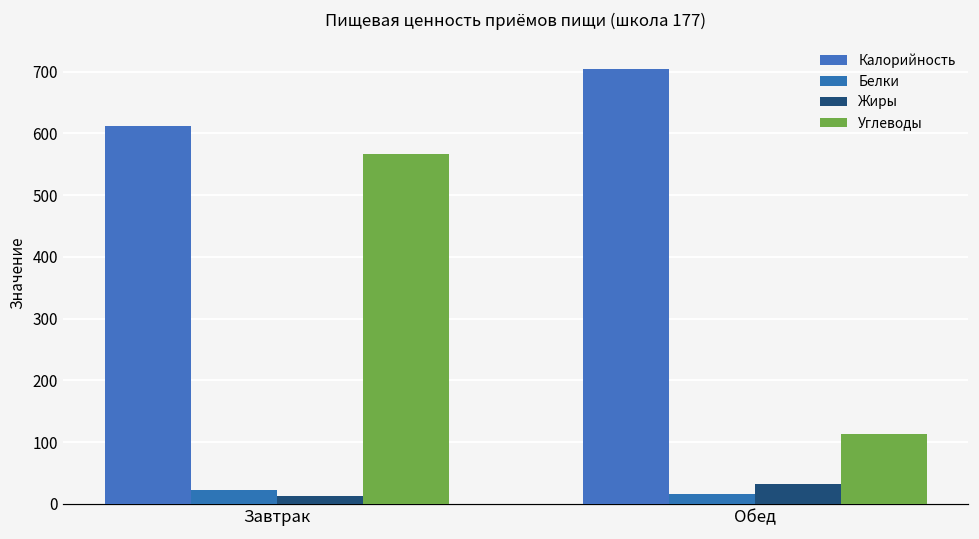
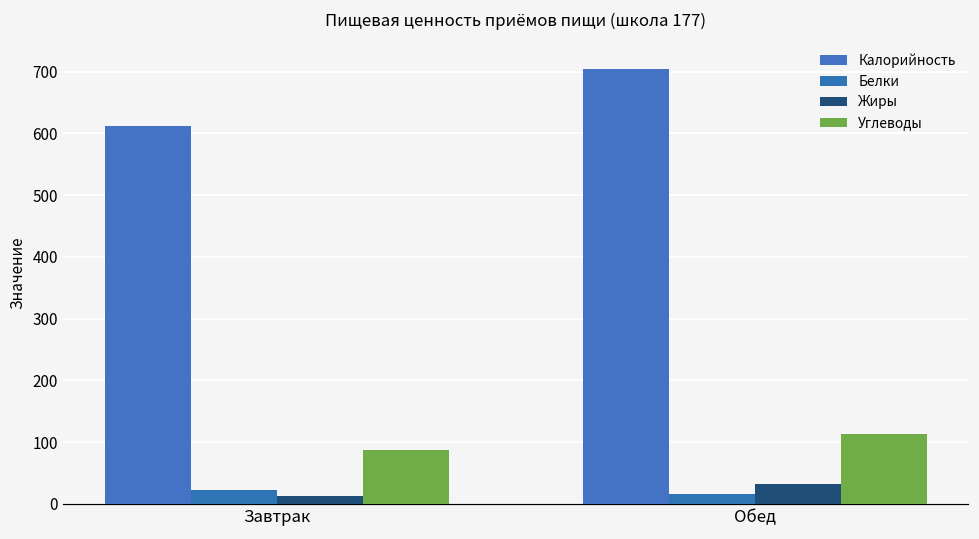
Углеводы, Завтрак: 570 -> 90
